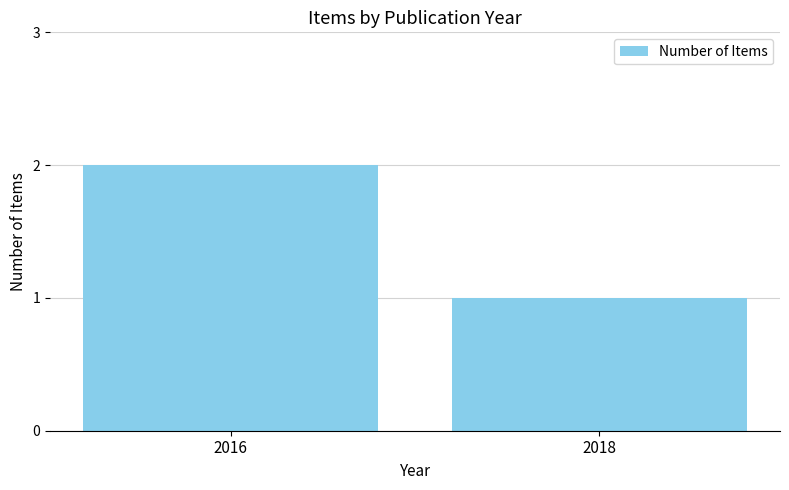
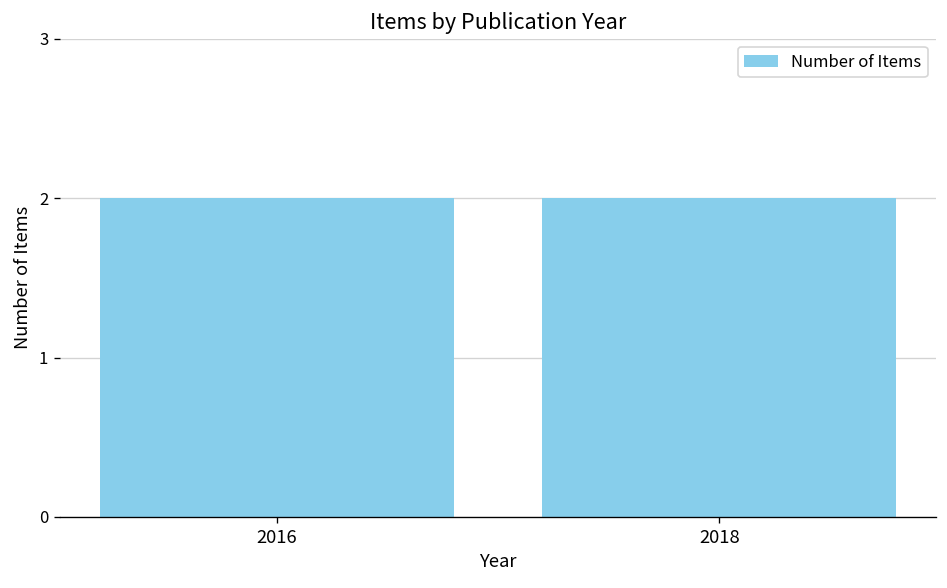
2018: 1 -> 2
